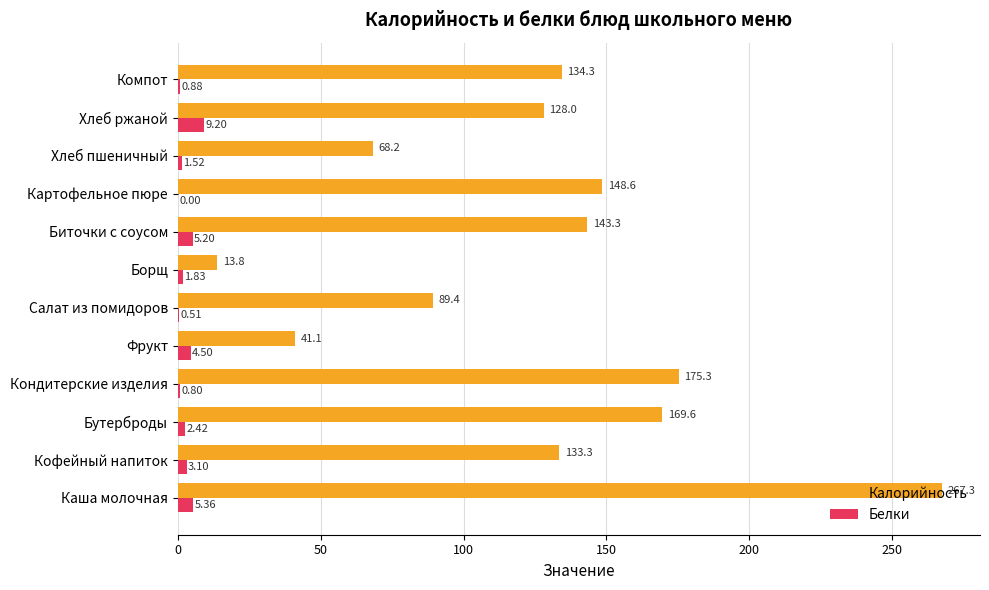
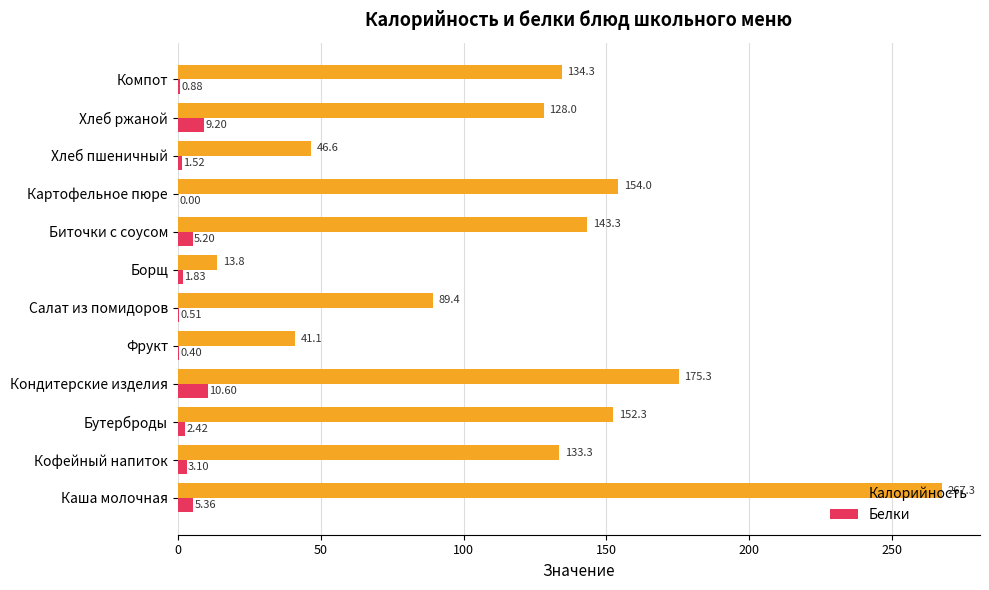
Калорийность, Хлеб пшеничный: 68.2 -> 46.6
Калорийность, Картофельное пюре: 148.6 -> 154.0
Белки, Фрукт: 4.50 -> 0.40
Белки, Кондитерские изделия: 0.80 -> 10.60
Калорийность, Бутерброды: 169.6 -> 152.3
